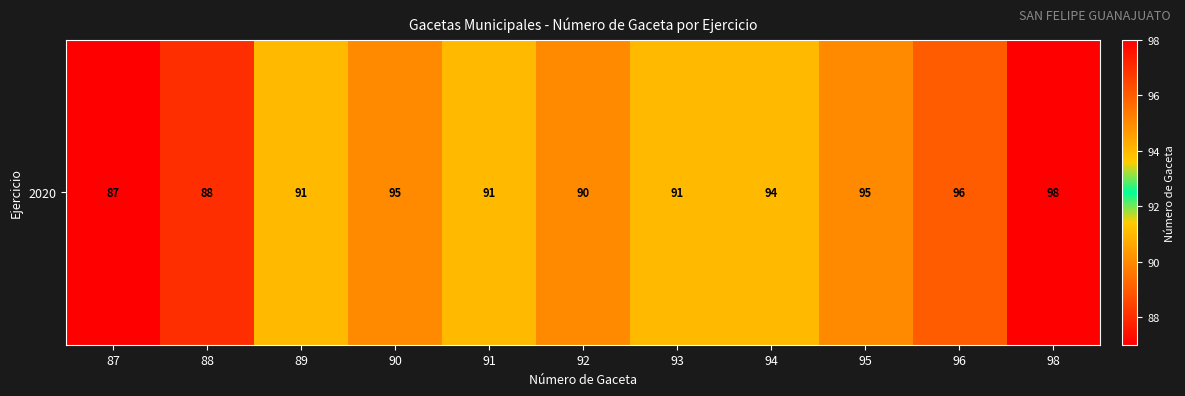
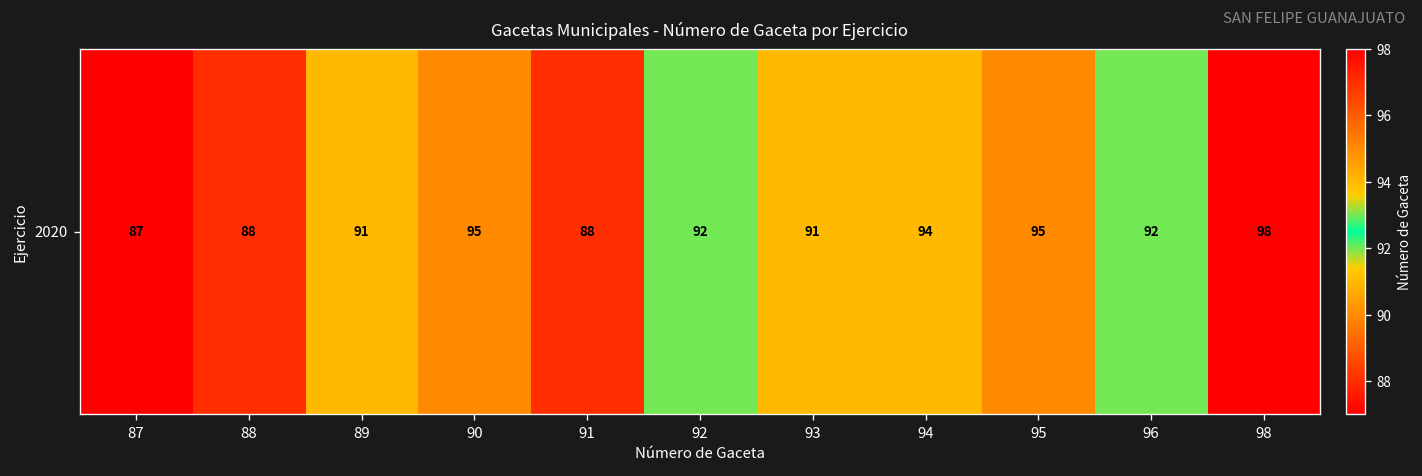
2020, 91: 91 -> 88
2020, 92: 90 -> 92
2020, 96: 96 -> 92
